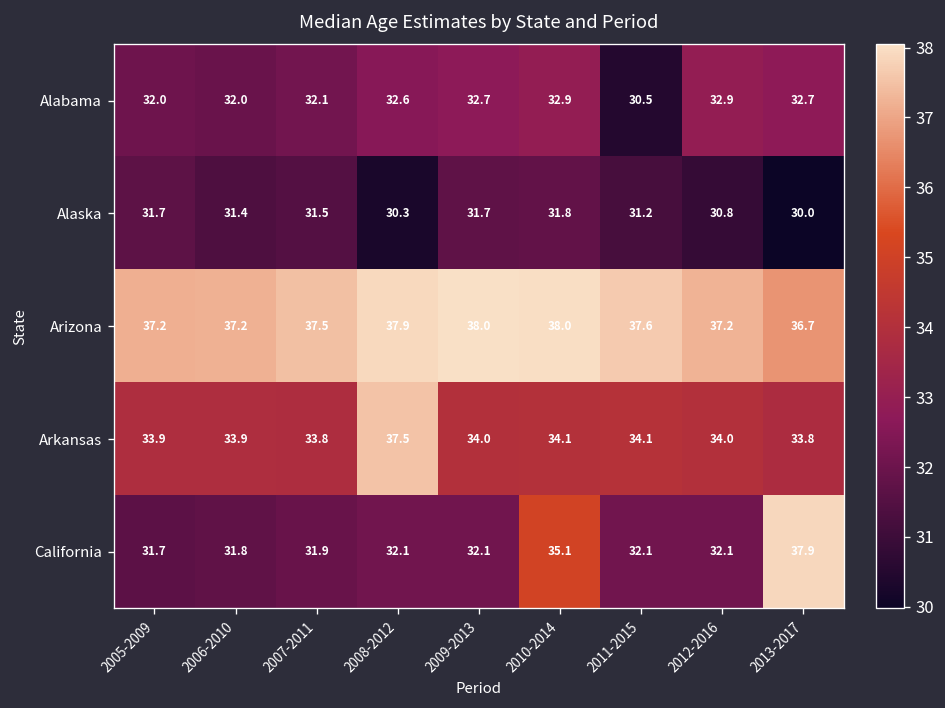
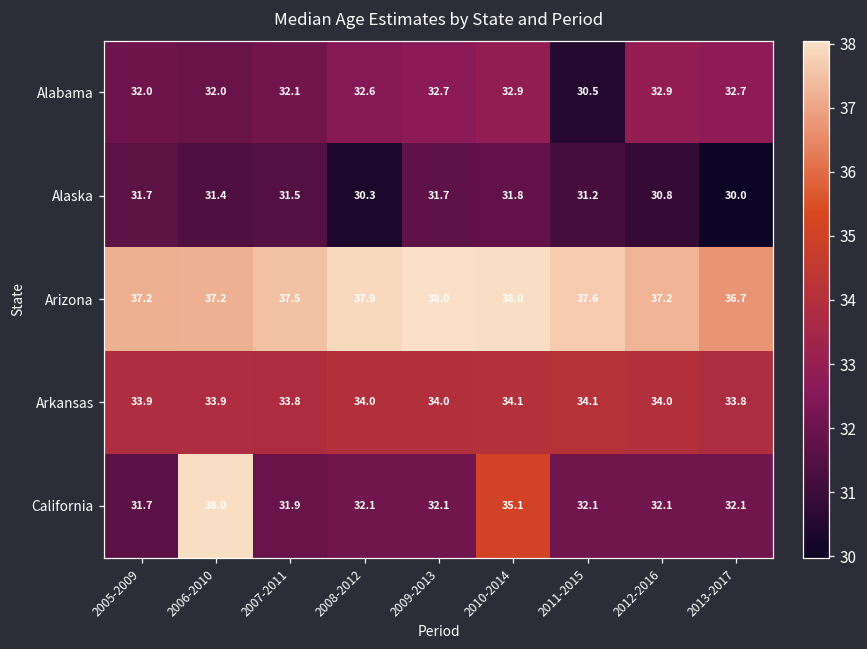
Arkansas, 2008-2012: 37.5 -> 34.0
California, 2006-2010: 31.8 -> 38.0
California, 2013-2017: 37.9 -> 32.1
